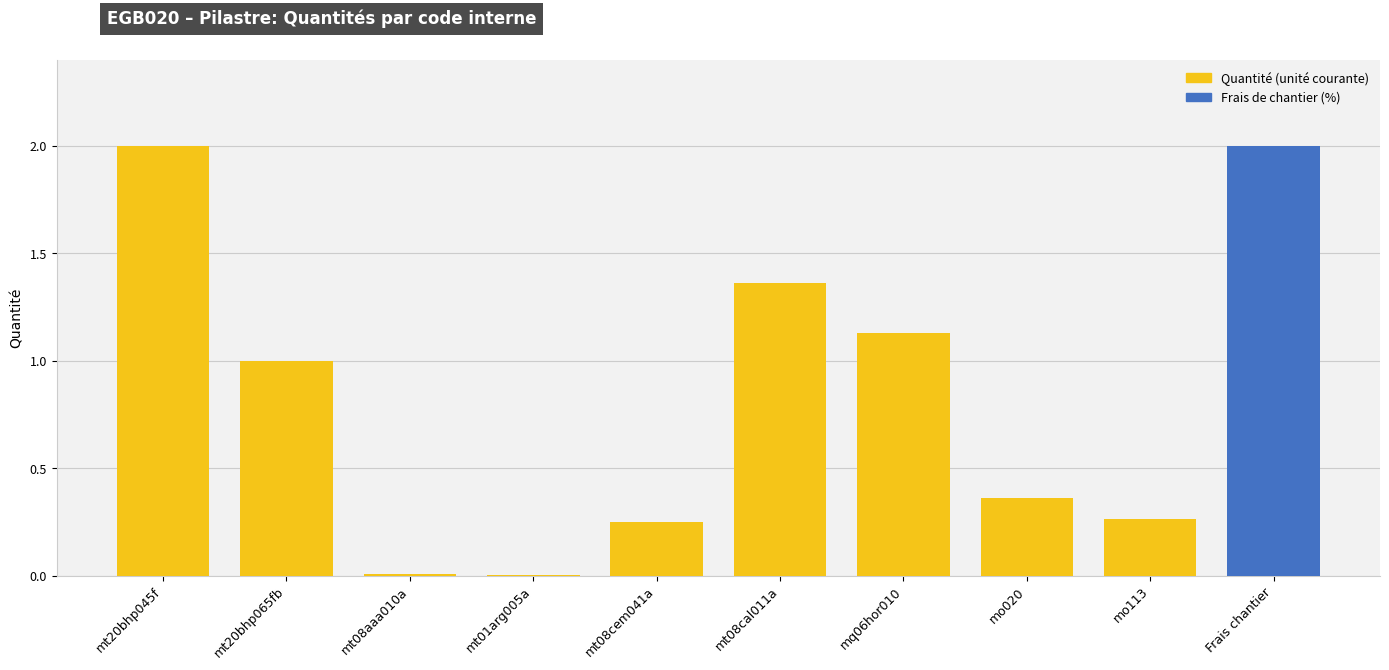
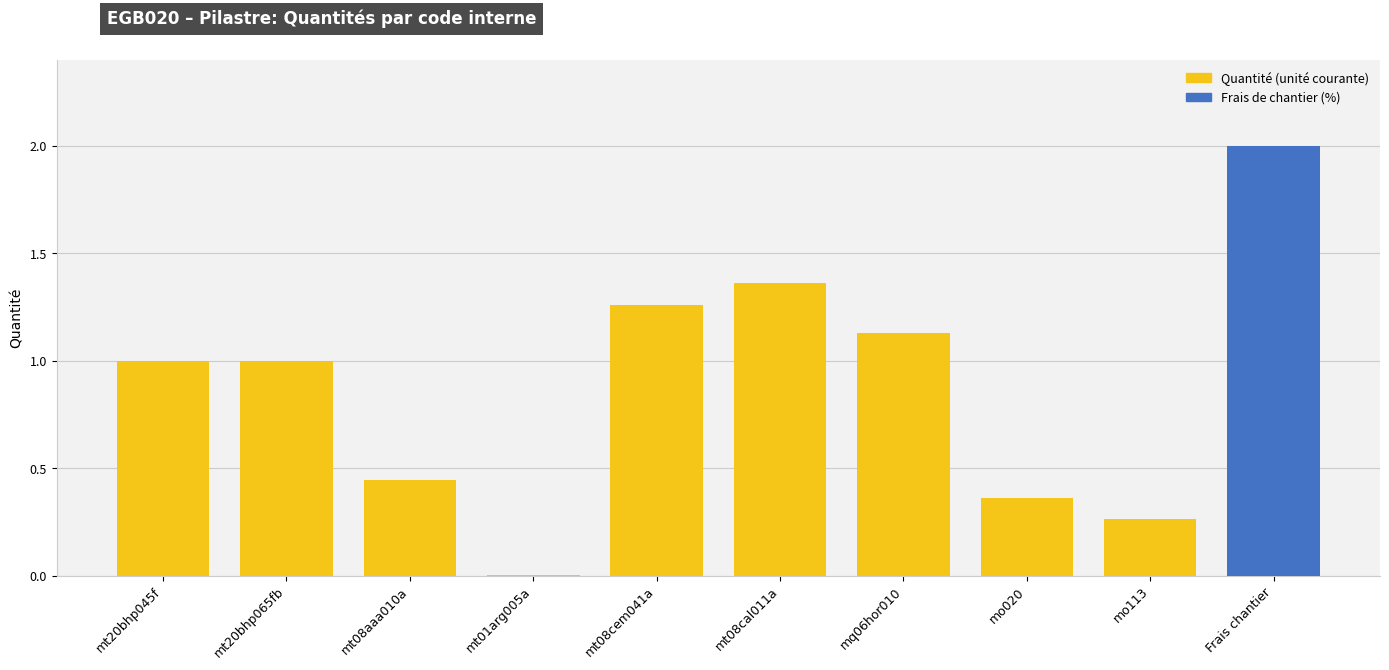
mt20bhp045f: 2 -> 1
mt08aaa010a: 0.01 -> 0.45
mt08cem041a: 0.25 -> 1.26
